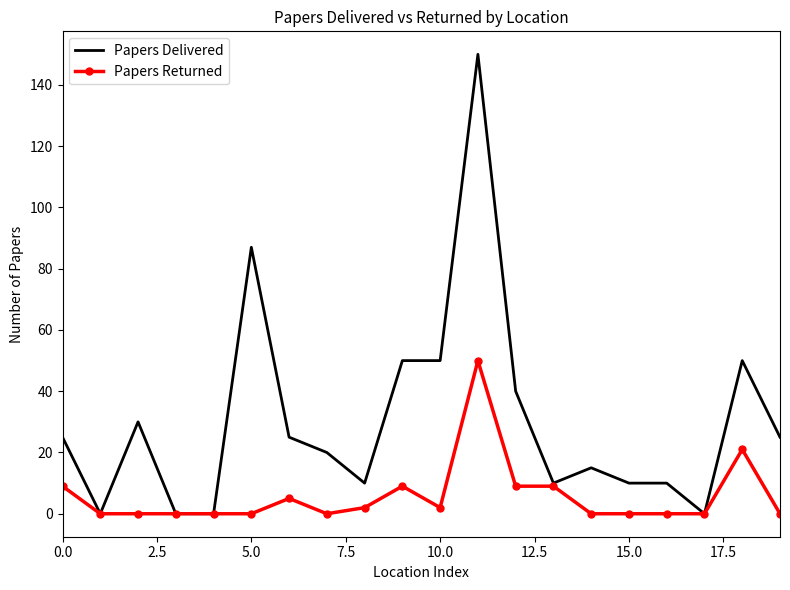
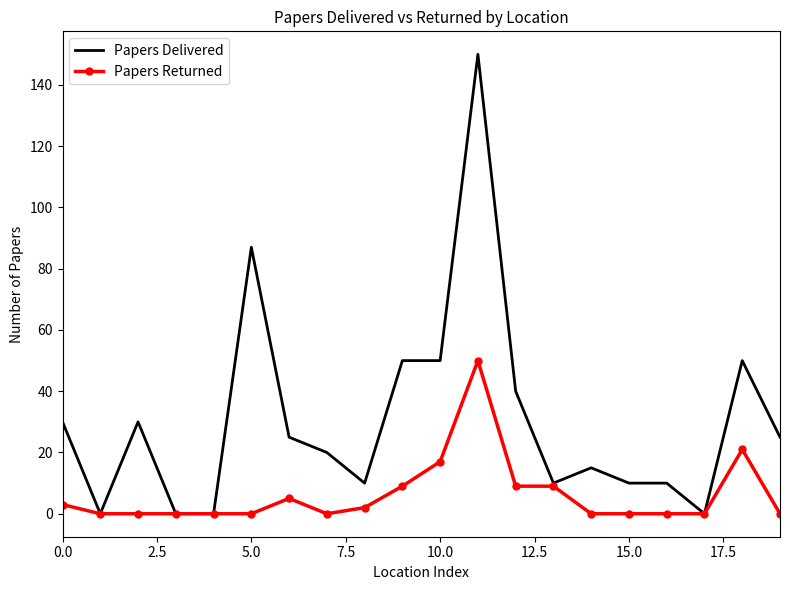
Papers Delivered, 0.0: 25 -> 30
Papers Returned, 0.0: 9 -> 3
Papers Returned, 10.0: 2 -> 17
